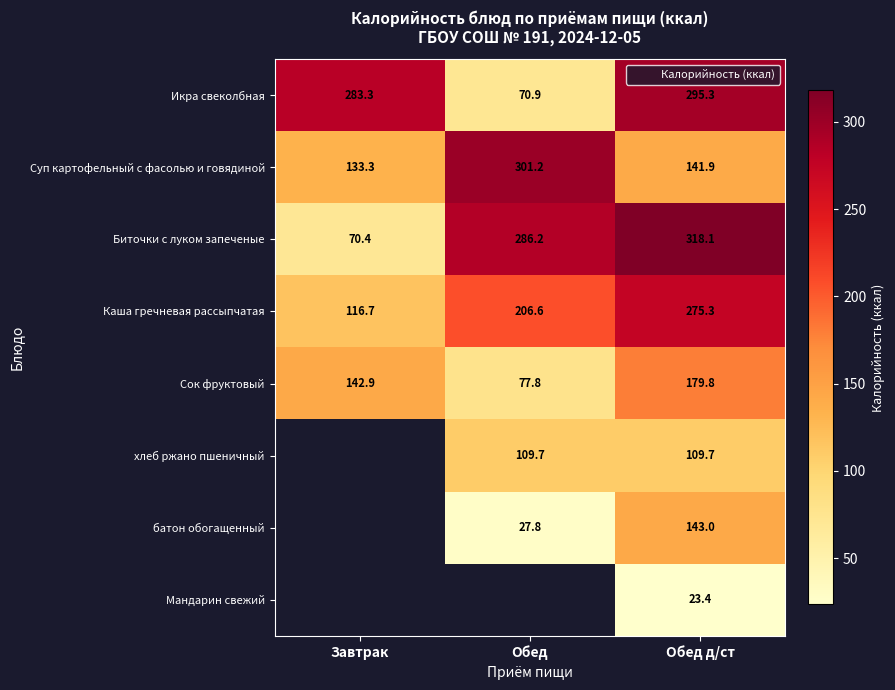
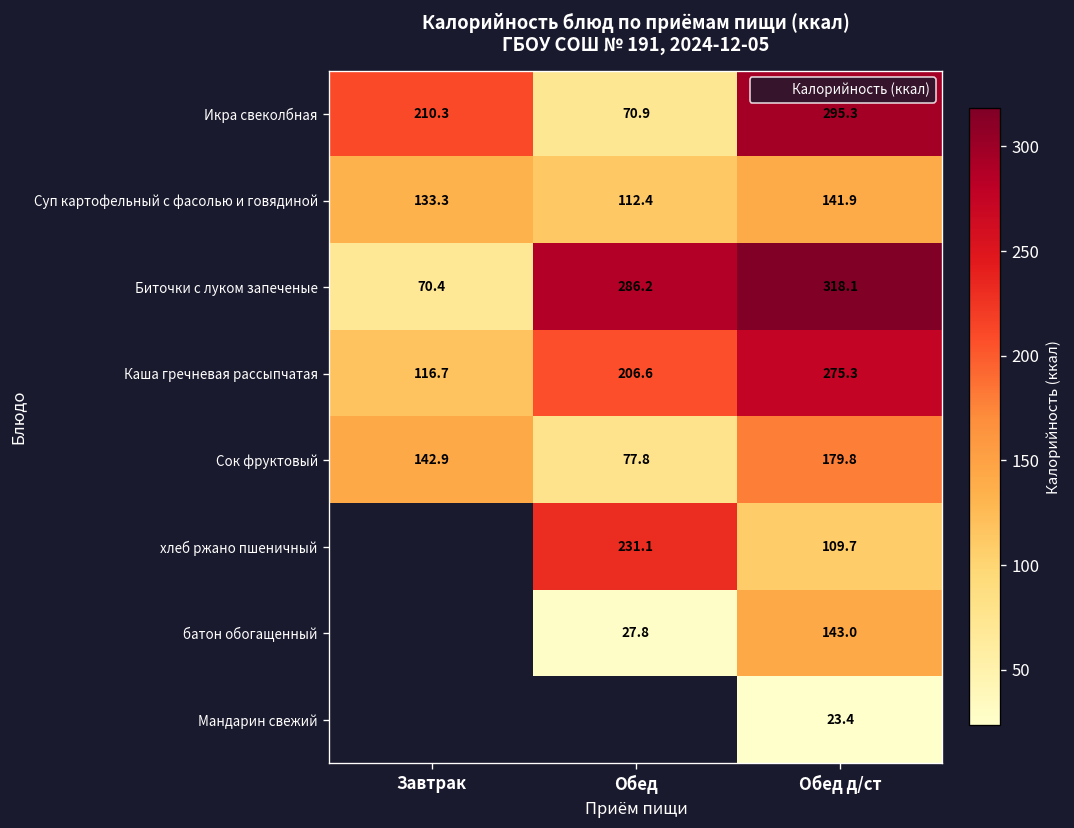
Икра свеколбная, Завтрак: 283.3 -> 210.3
Суп картофельный с фасолью и говядиной, Обед: 301.2 -> 112.4
хлеб ржано пшеничный, Обед: 109.7 -> 231.1
